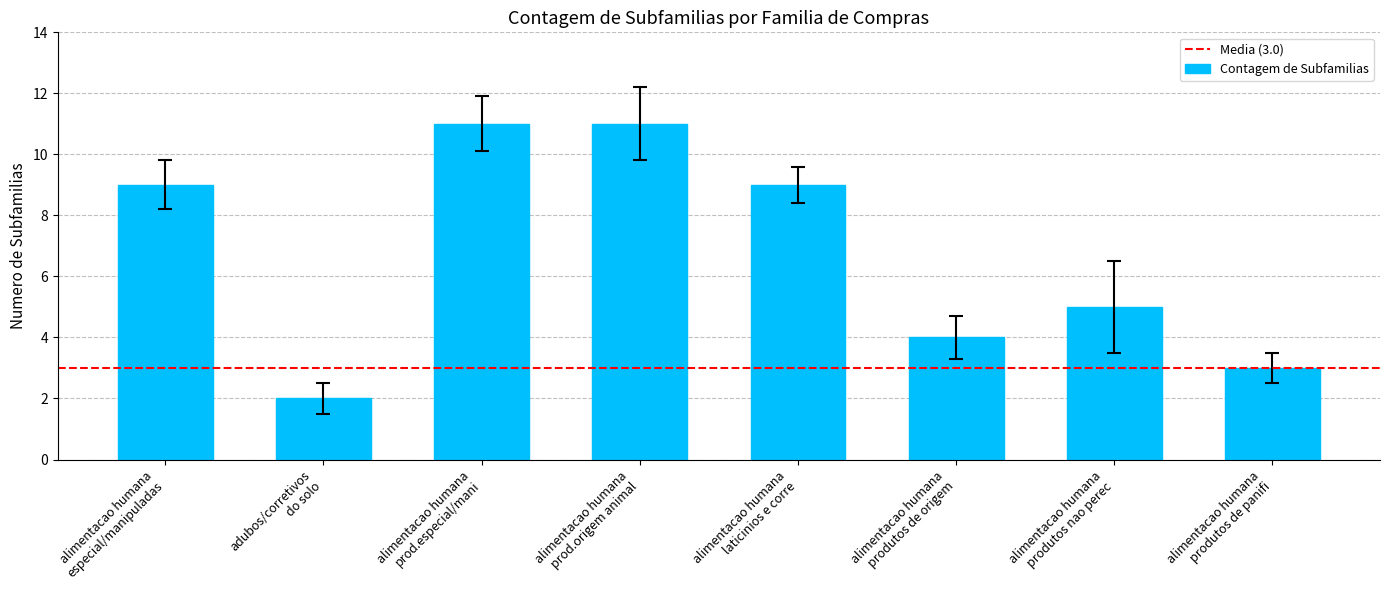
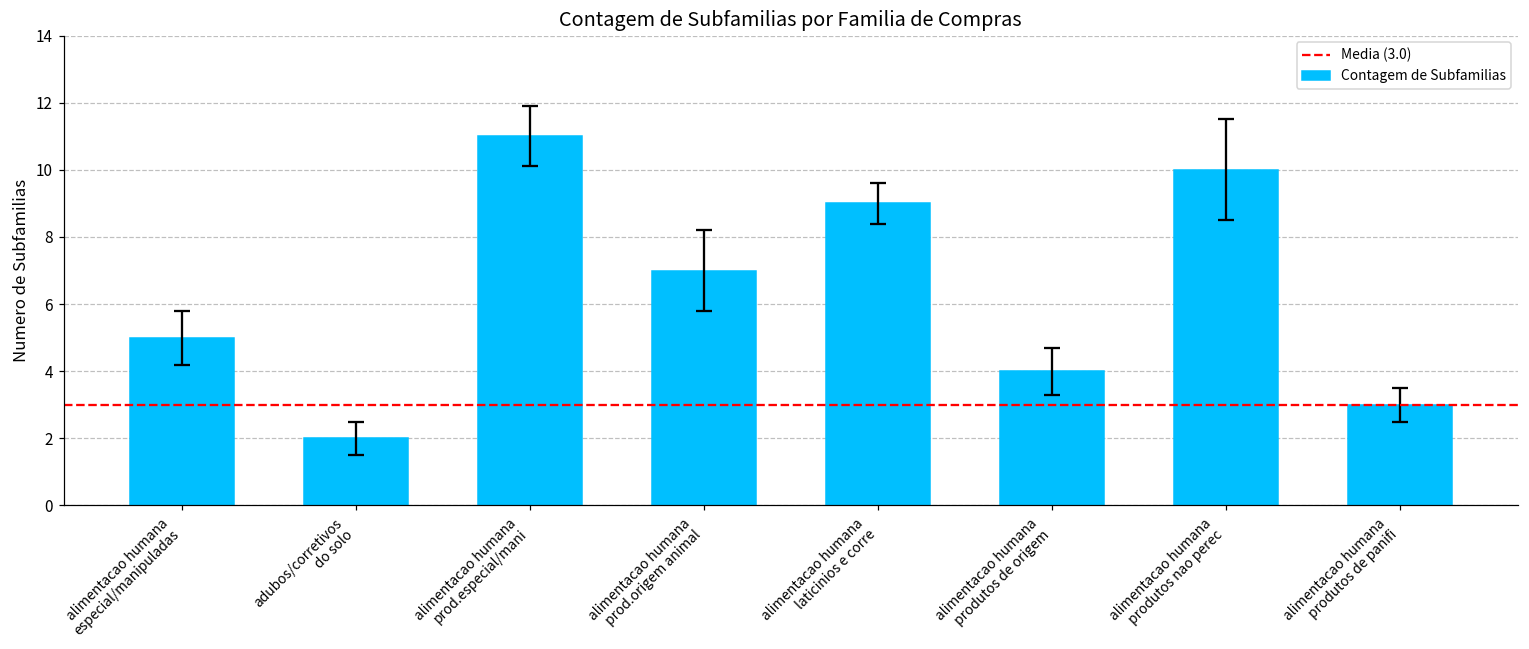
Contagem de Subfamilias, alimentacao humana especial/manipuladas: 9 -> 5
Contagem de Subfamilias, alimentacao humana prod.origem animal: 11 -> 7
Contagem de Subfamilias, alimentacao humana produtos nao perec: 5 -> 10
